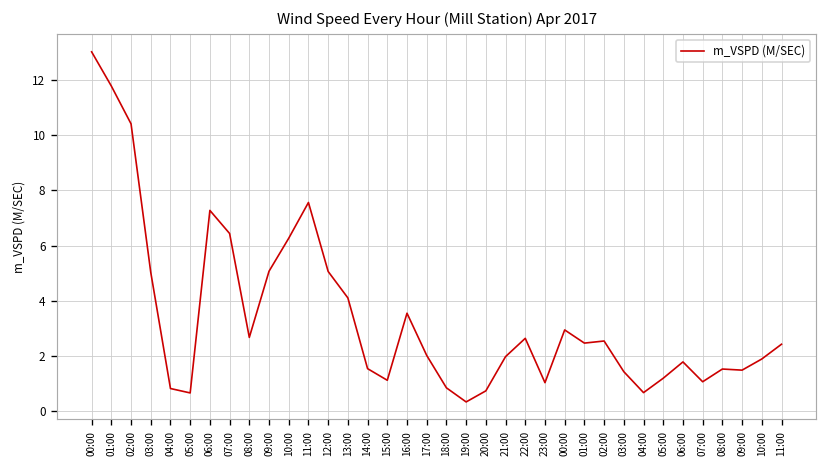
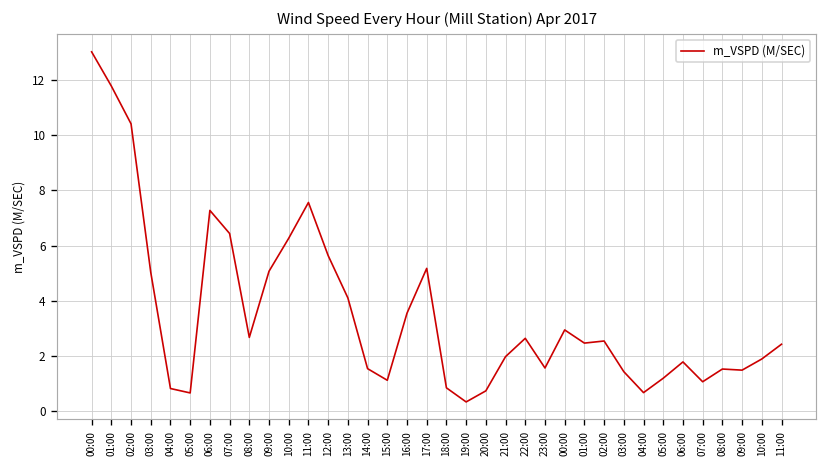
12:00: 5.1 -> 5.6
17:00: 2.0 -> 5.2
23:00: 1.0 -> 1.6
